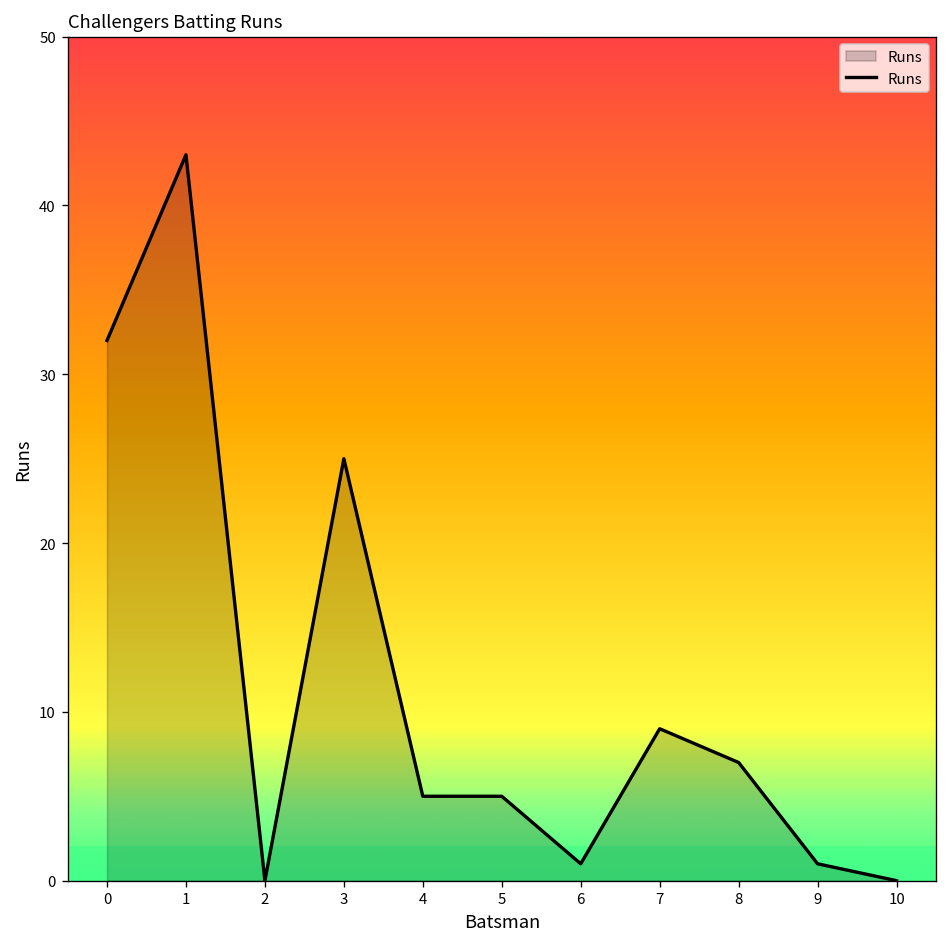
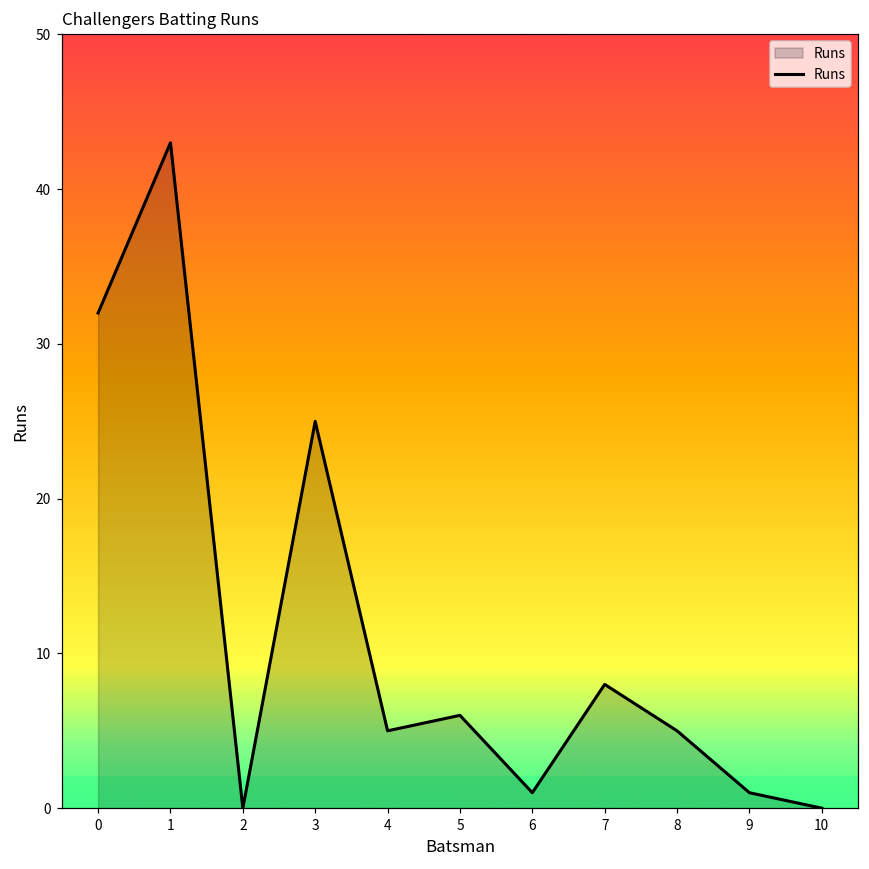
5: 5 -> 6
7: 9 -> 8
8: 7 -> 5
